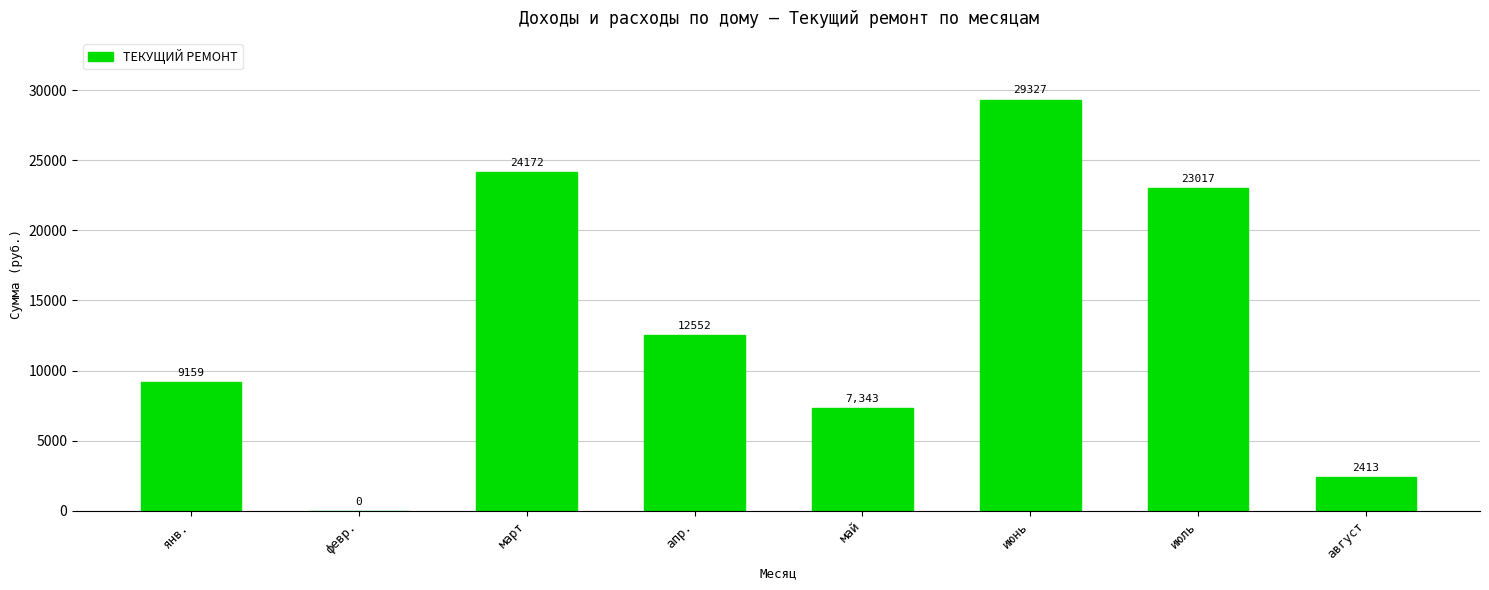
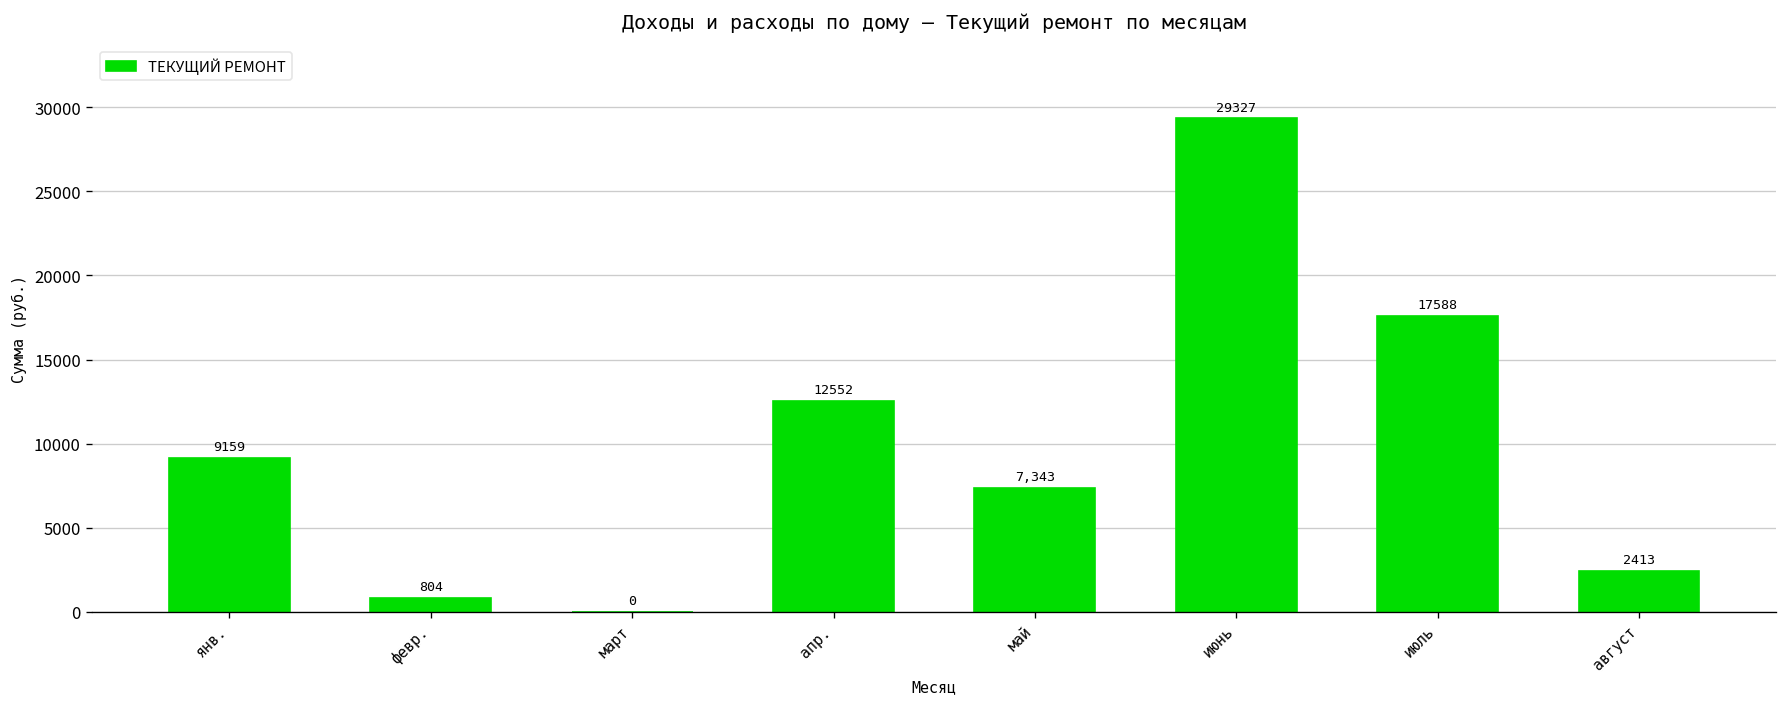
февр.: 0 -> 804
март: 24172 -> 0
июль: 23017 -> 17588
